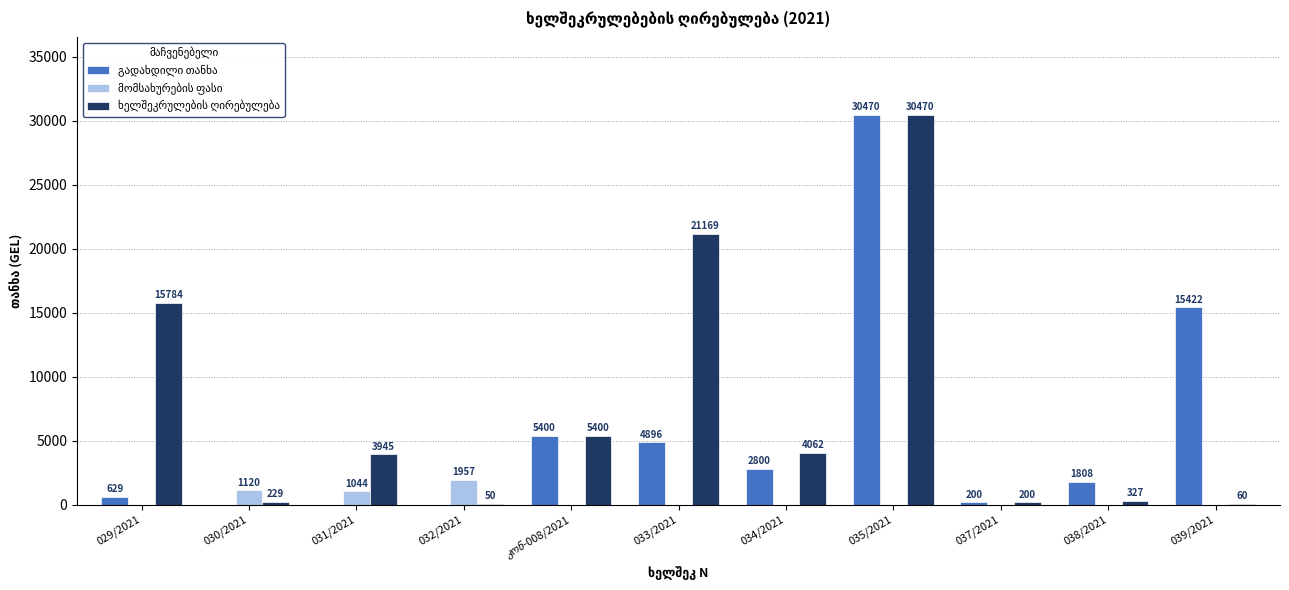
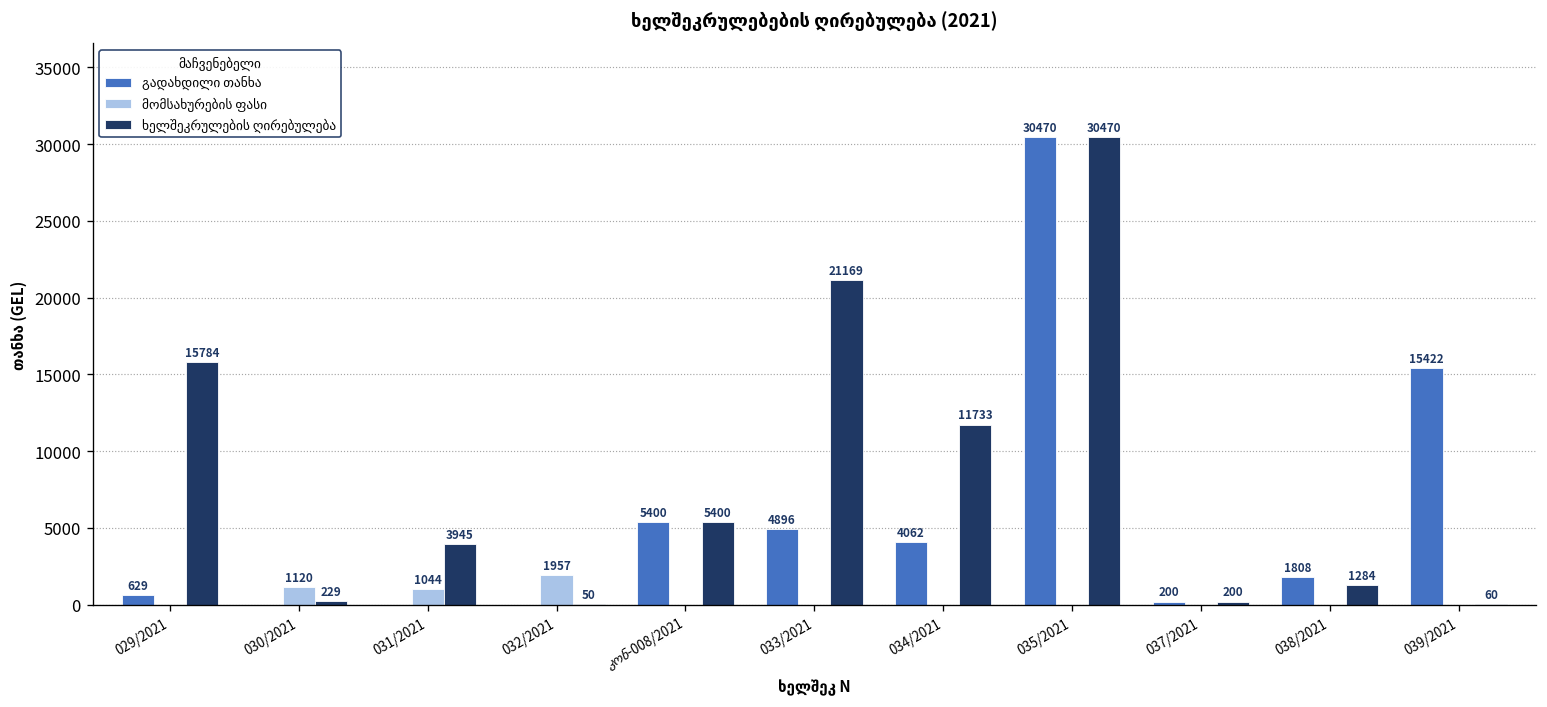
გადახდილი თანხა, 034/2021: 2800 -> 4062
ხელშეკრულების ღირებულება, 034/2021: 4062 -> 11733
ხელშეკრულების ღირებულება, 038/2021: 327 -> 1284
